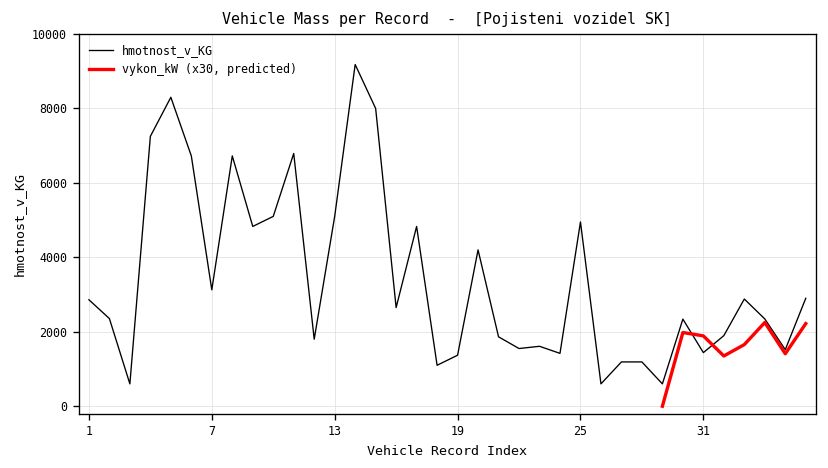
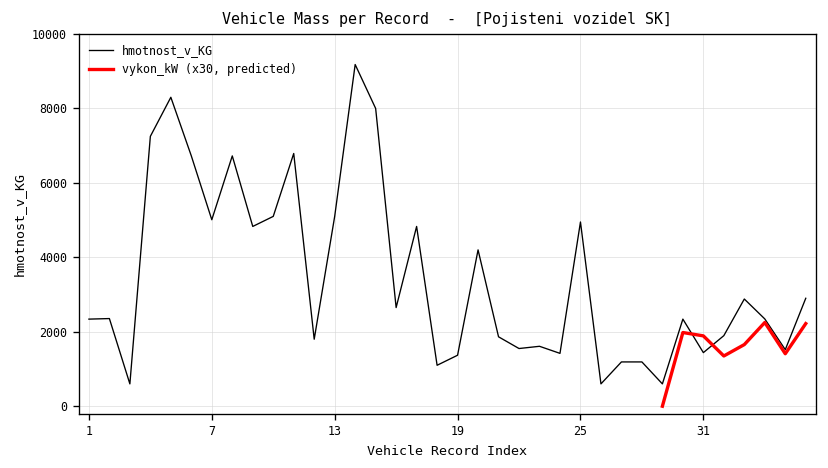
hmotnost_v_KG, 1: 2900 -> 2300
hmotnost_v_KG, 7: 3100 -> 5000
